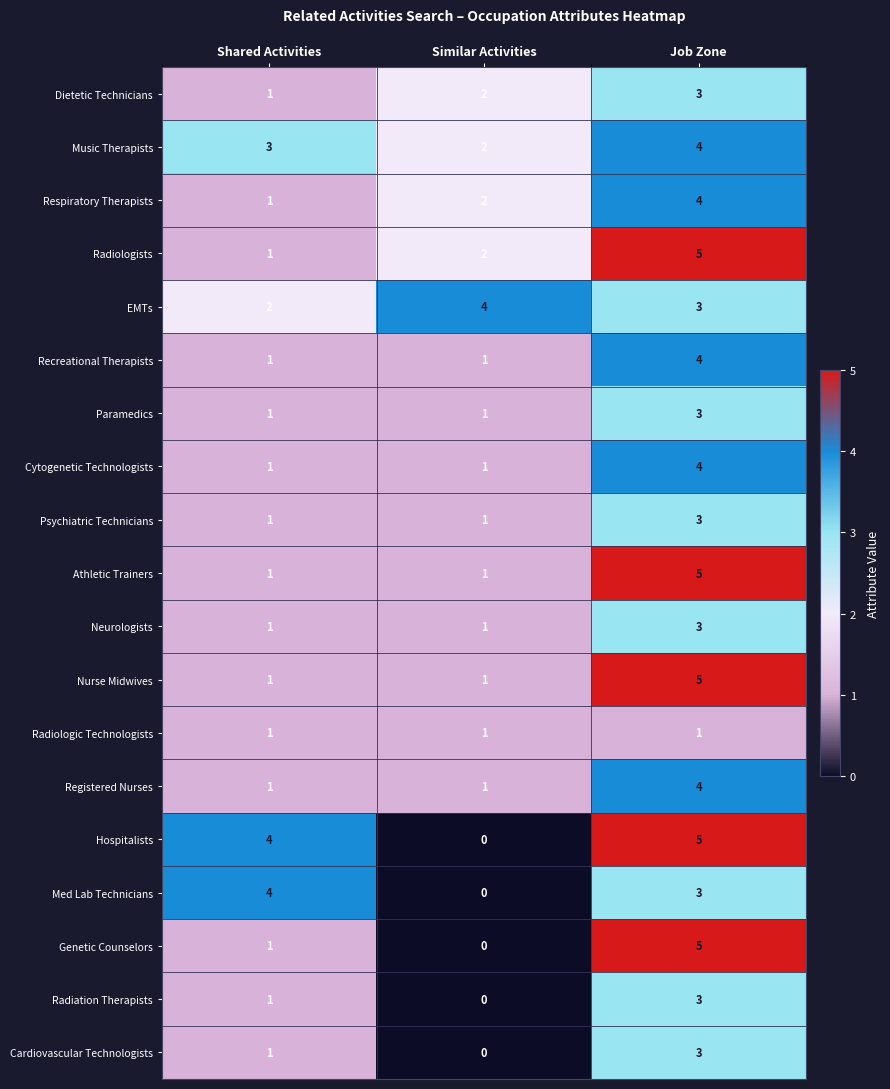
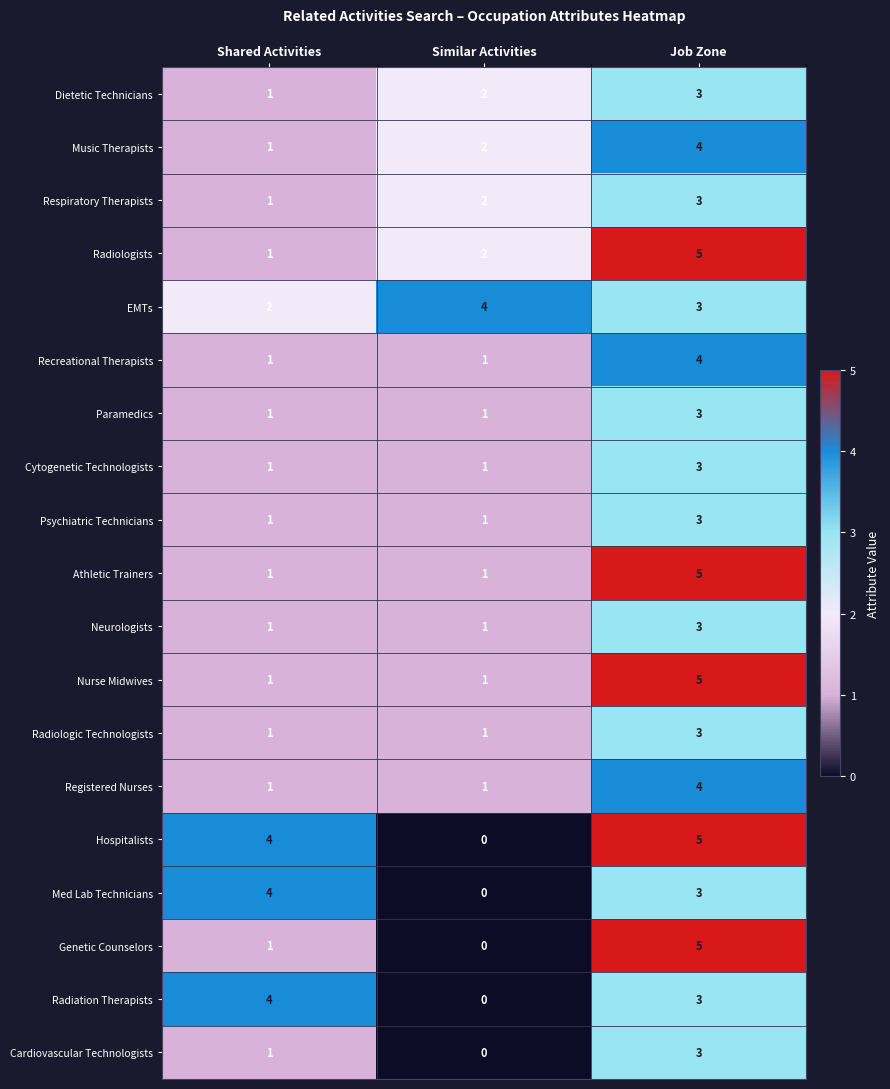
Music Therapists, Shared Activities: 3 -> 1
Respiratory Therapists, Job Zone: 4 -> 3
Cytogenetic Technologists, Job Zone: 4 -> 3
Radiologic Technologists, Job Zone: 1 -> 3
Radiation Therapists, Shared Activities: 1 -> 4
